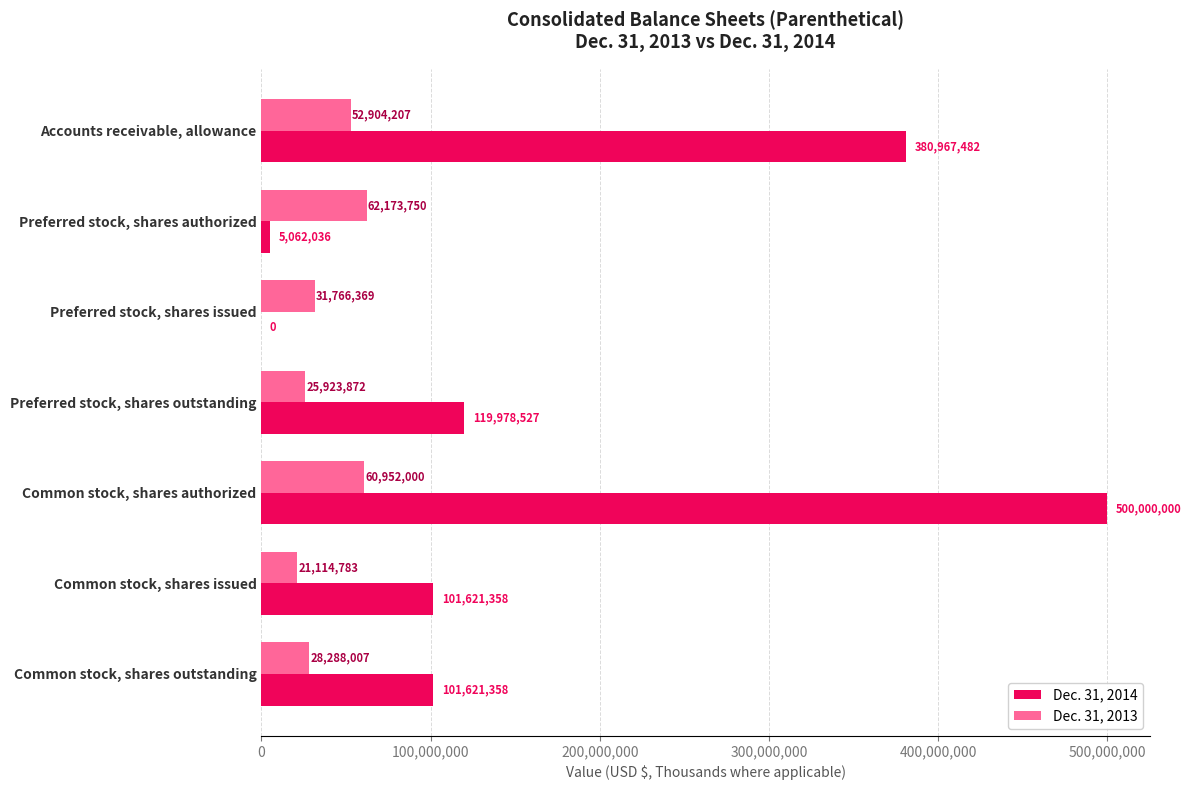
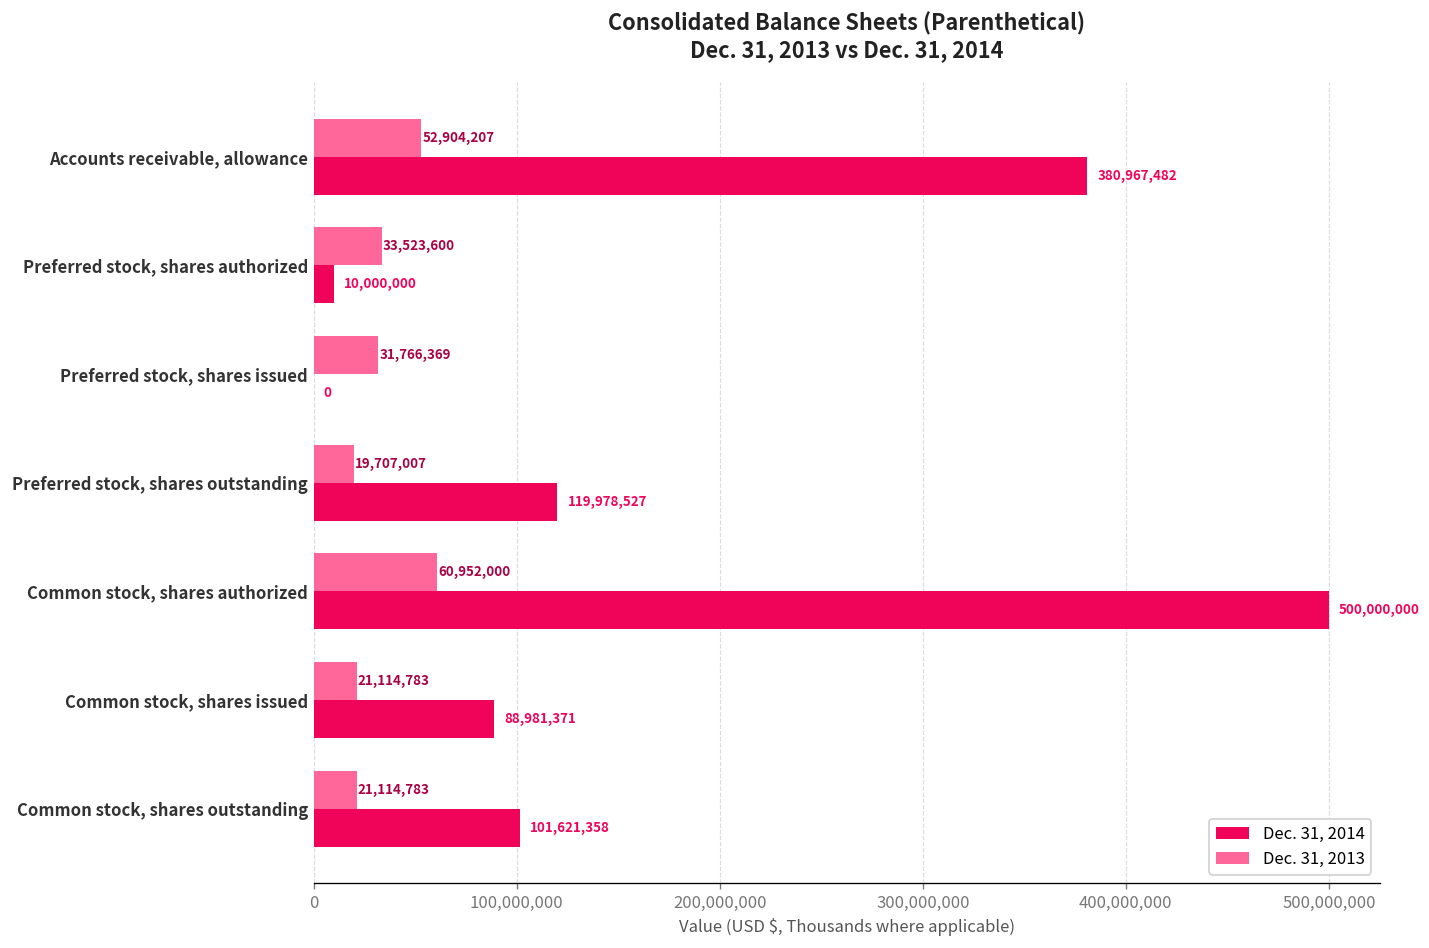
Dec. 31, 2013, Preferred stock, shares authorized: 62,173,750 -> 33,523,600
Dec. 31, 2014, Preferred stock, shares authorized: 5,062,036 -> 10,000,000
Dec. 31, 2013, Preferred stock, shares outstanding: 25,923,872 -> 19,707,007
Dec. 31, 2014, Common stock, shares issued: 101,621,358 -> 88,981,371
Dec. 31, 2013, Common stock, shares outstanding: 28,288,007 -> 21,114,783
